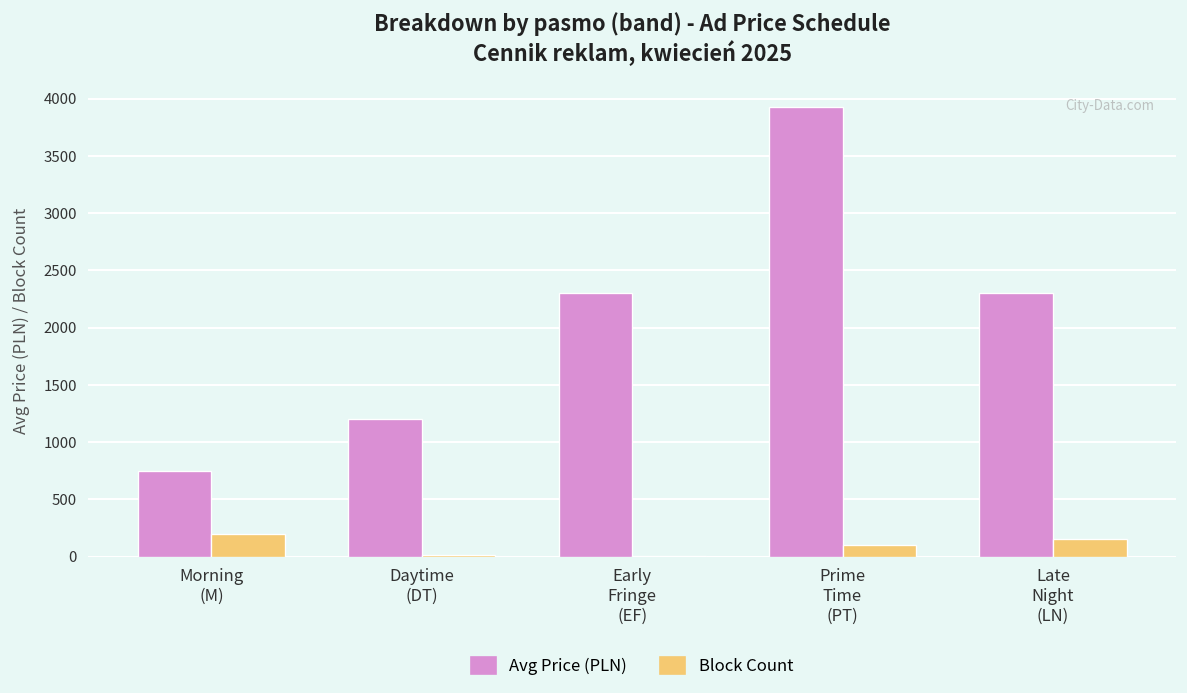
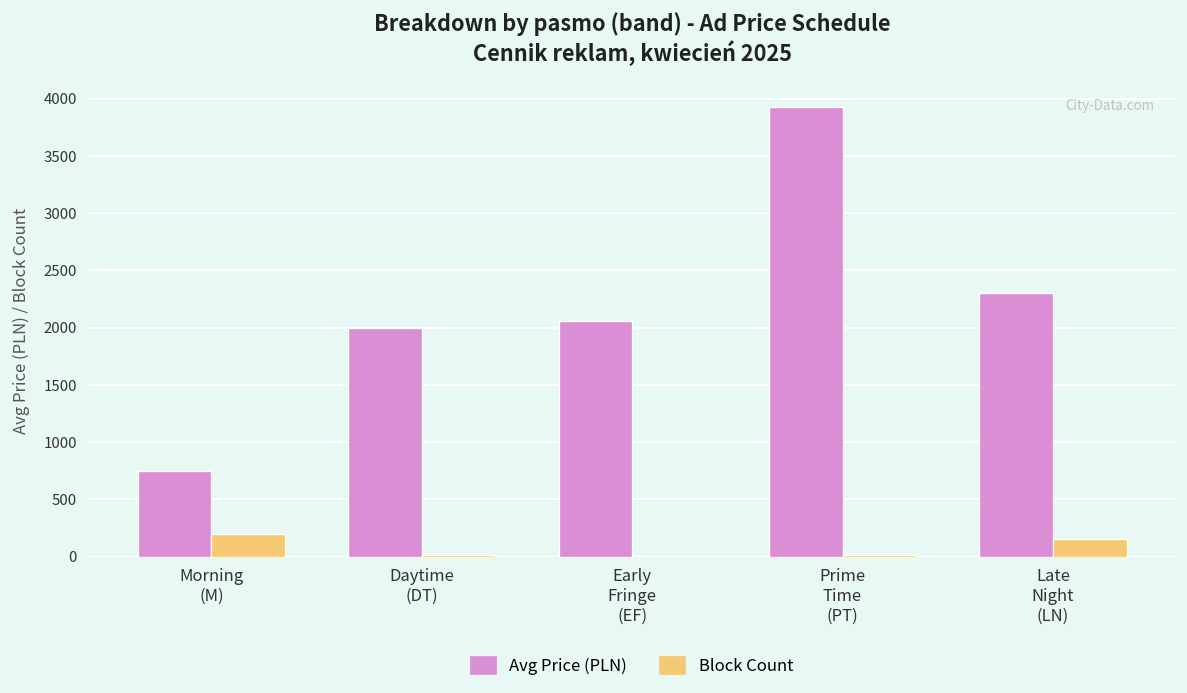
Avg Price (PLN), Daytime (DT): 1200 -> 2000
Avg Price (PLN), Early Fringe (EF): 2300 -> 2100
Block Count, Prime Time (PT): 100 -> 0
